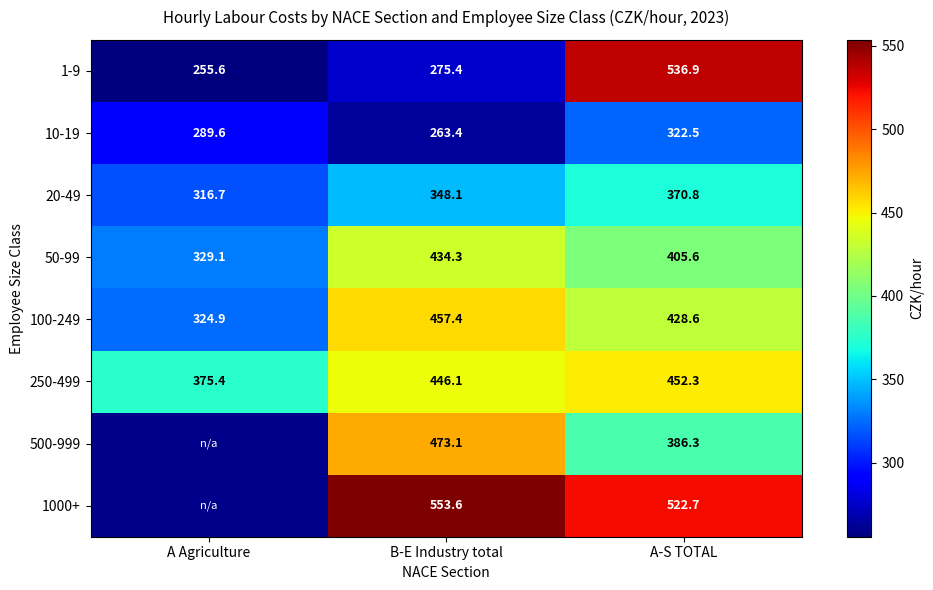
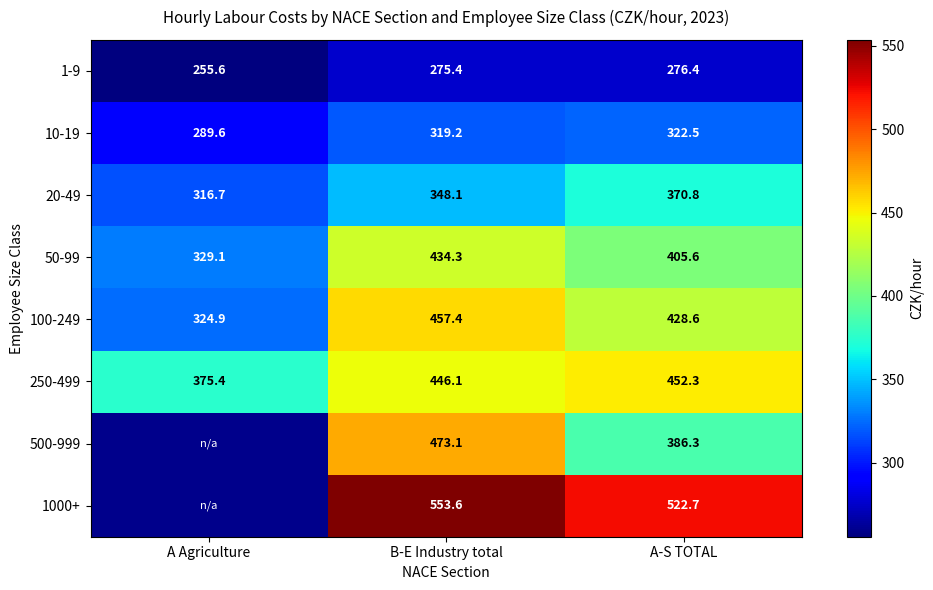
1-9, A-S TOTAL: 536.9 -> 276.4
10-19, B-E Industry total: 263.4 -> 319.2
